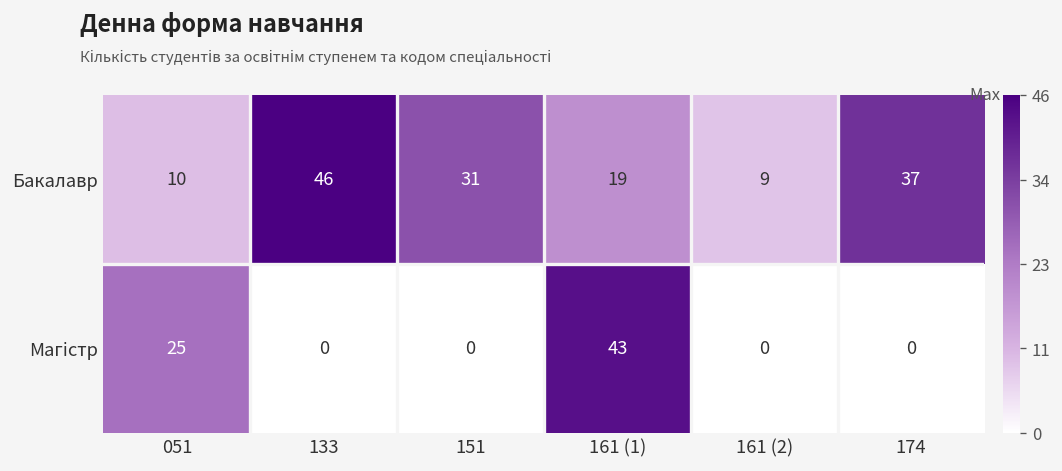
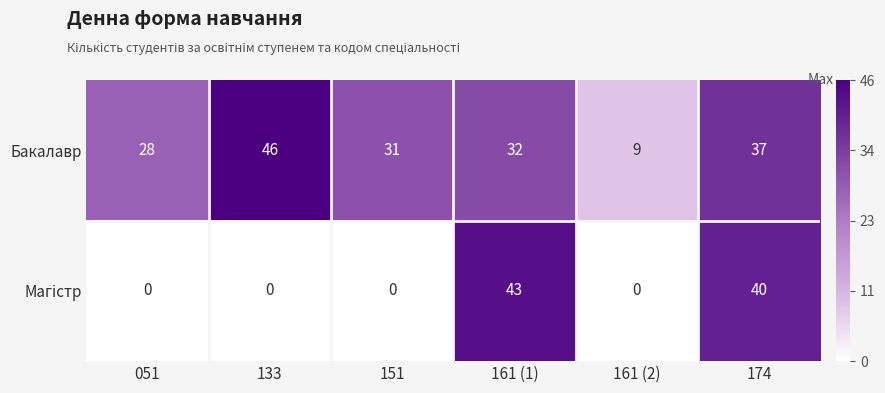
Бакалавр, 051: 10 -> 28
Бакалавр, 161 (1): 19 -> 32
Магістр, 051: 25 -> 0
Магістр, 174: 0 -> 40
